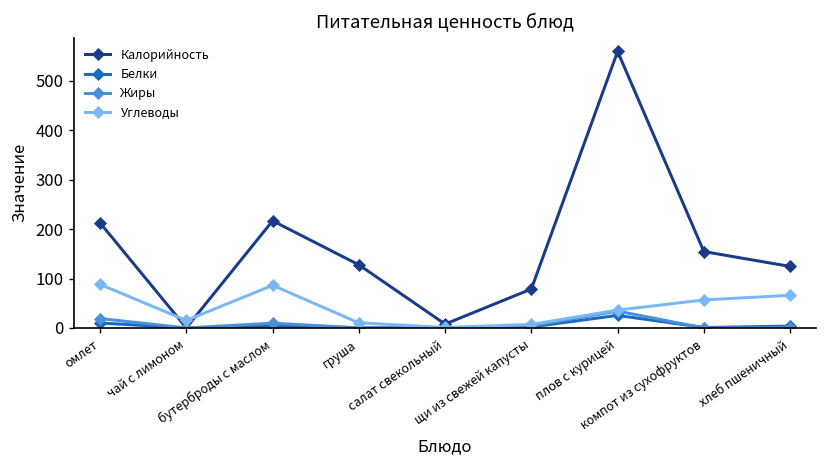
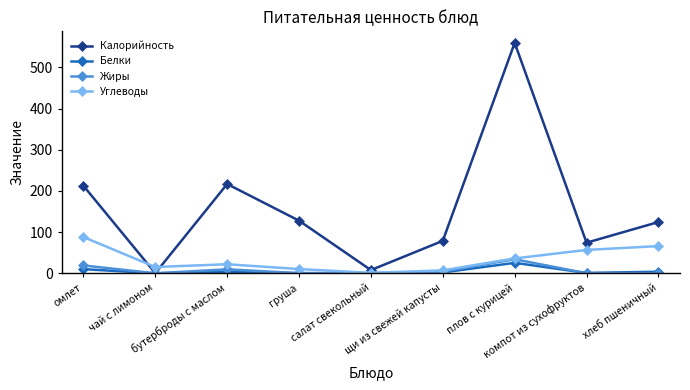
Углеводы, бутерброды с маслом: 90 -> 20
Калорийность, компот из сухофруктов: 150 -> 70
